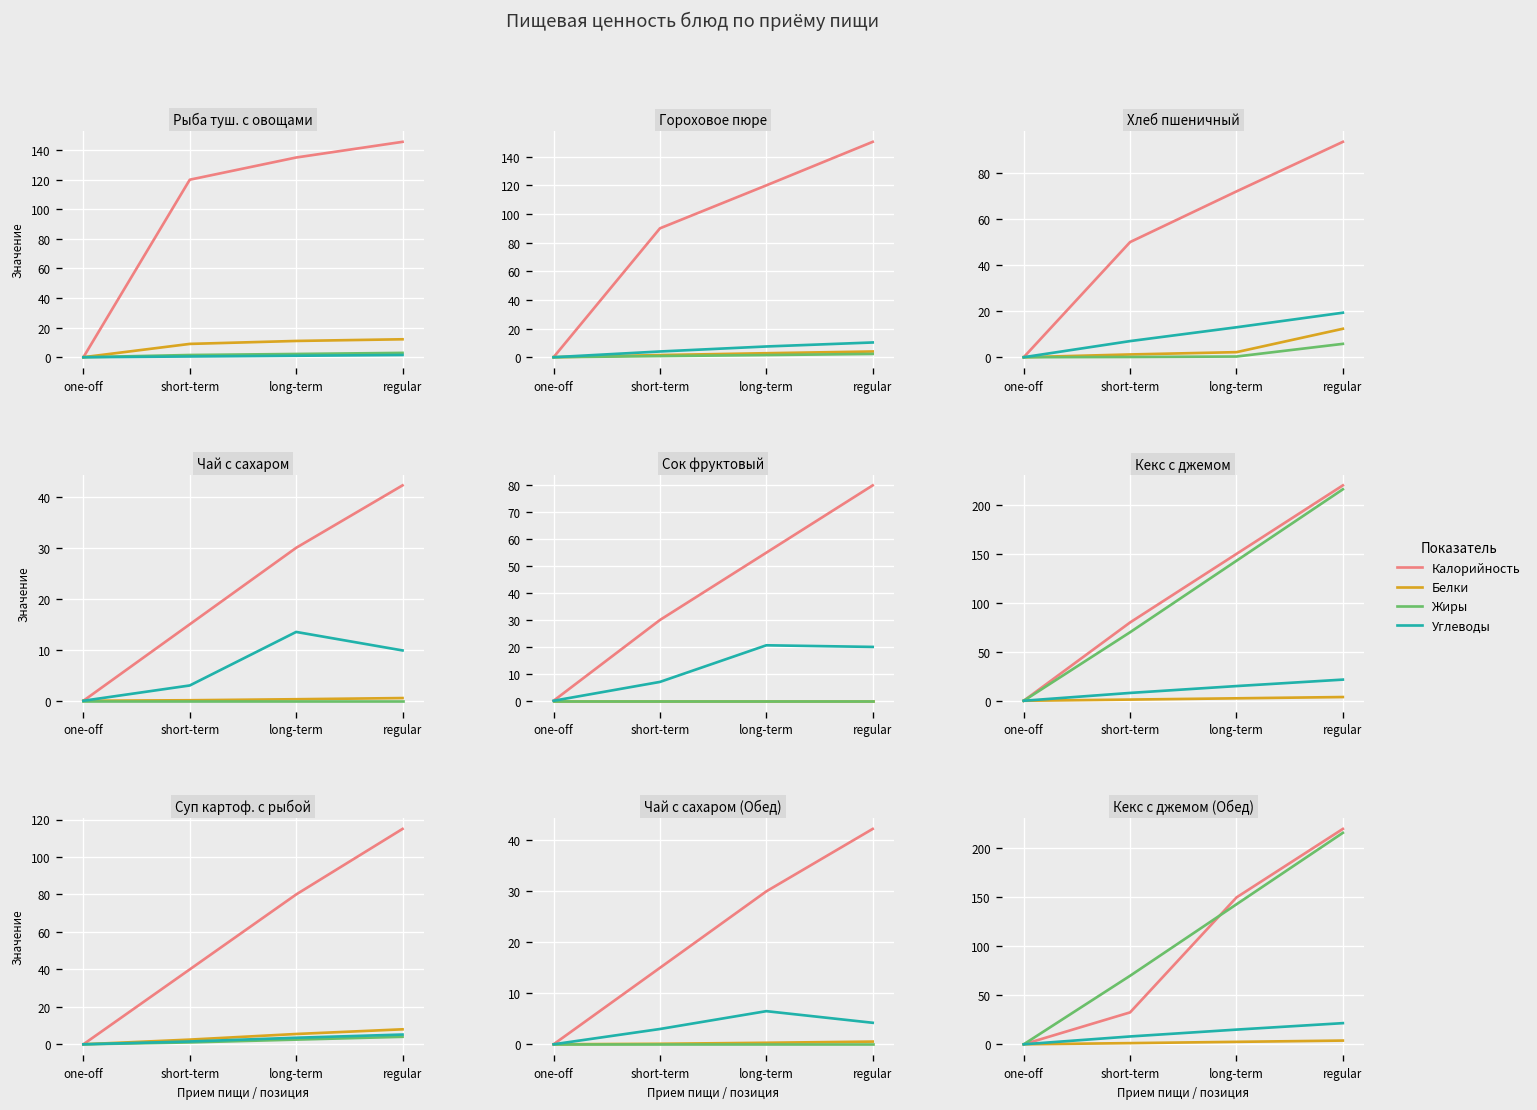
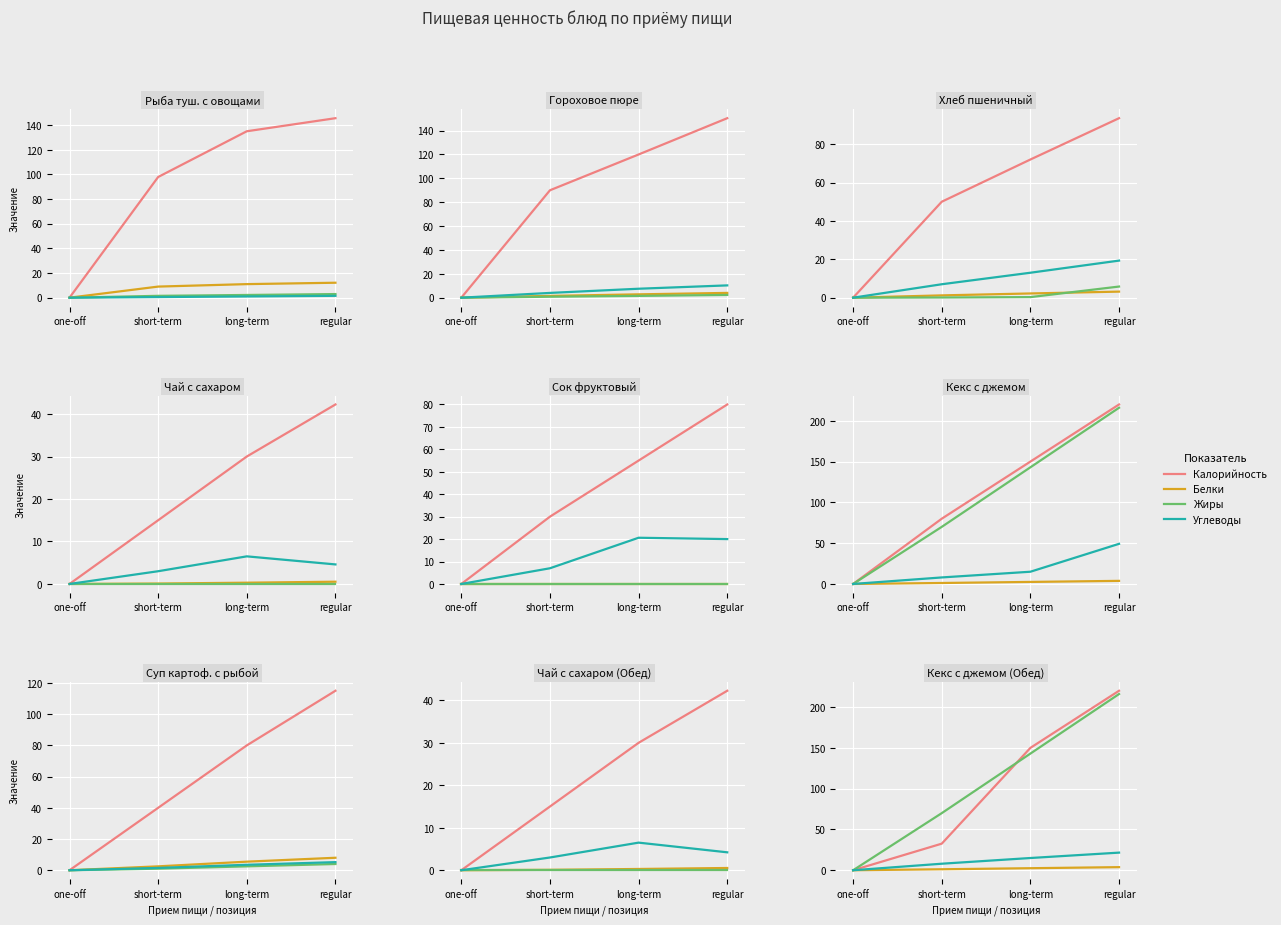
Рыба туш. с овощами, Калорийность, short-term: 120 -> 98
Хлеб пшеничный, Белки, regular: 12 -> 3
Чай с сахаром, Углеводы, long-term: 14 -> 7
Чай с сахаром, Углеводы, regular: 10 -> 5
Кекс с джемом, Углеводы, regular: 20 -> 50
